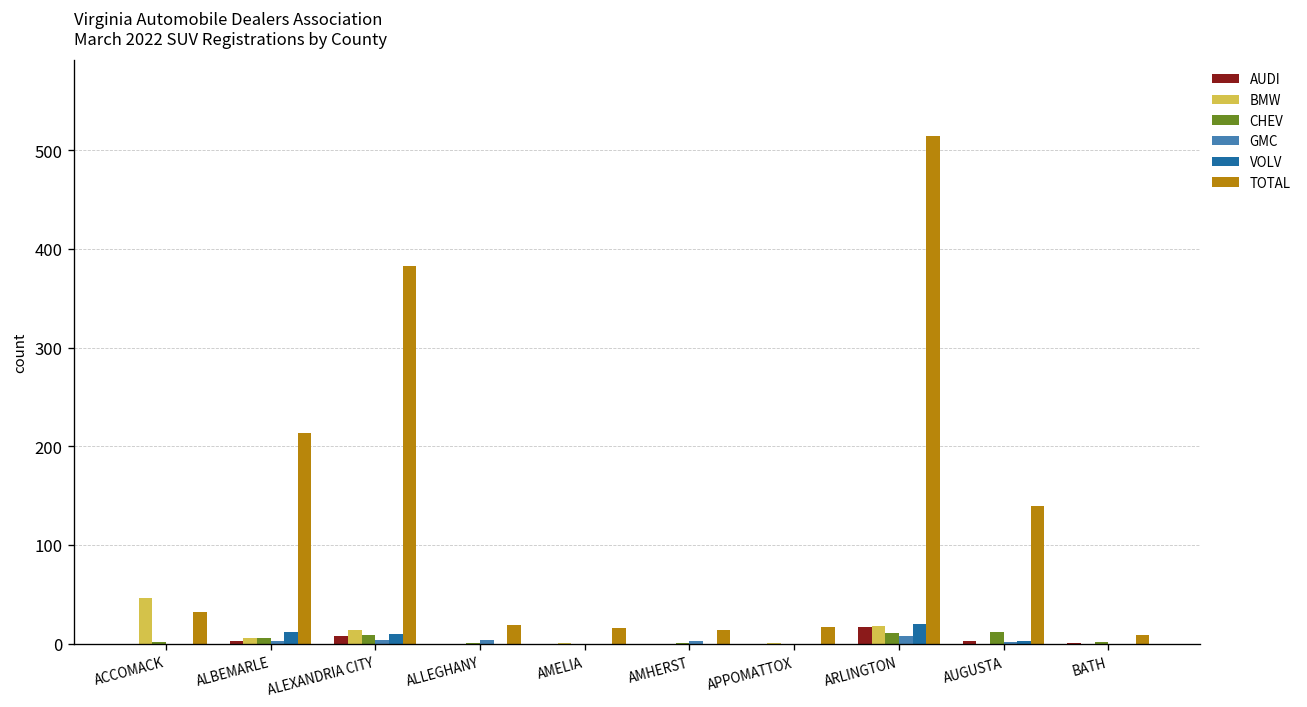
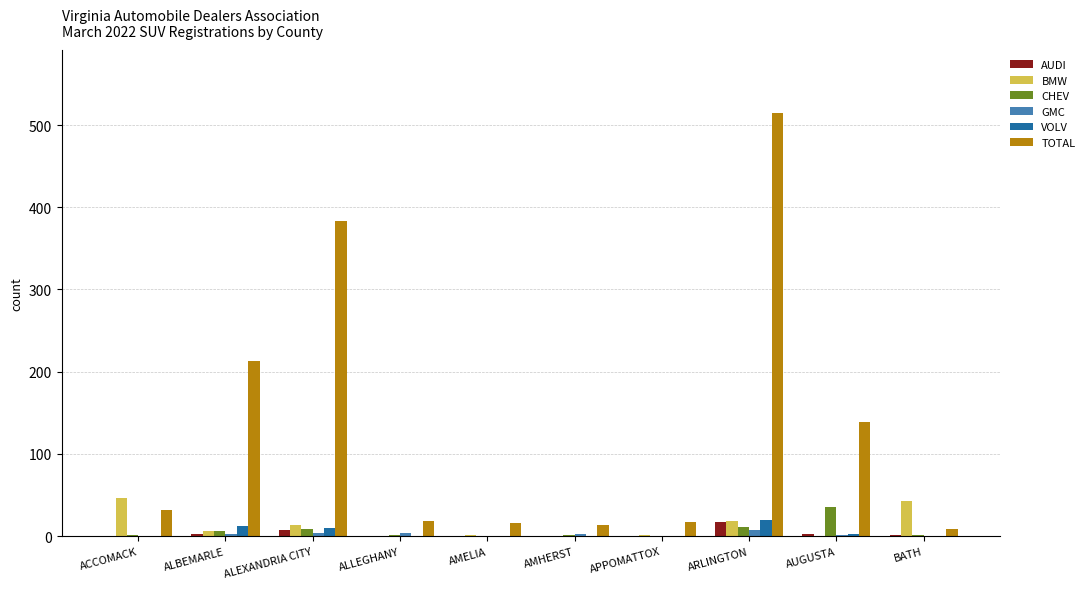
CHEV, AUGUSTA: 10 -> 40
BMW, BATH: 0 -> 40
